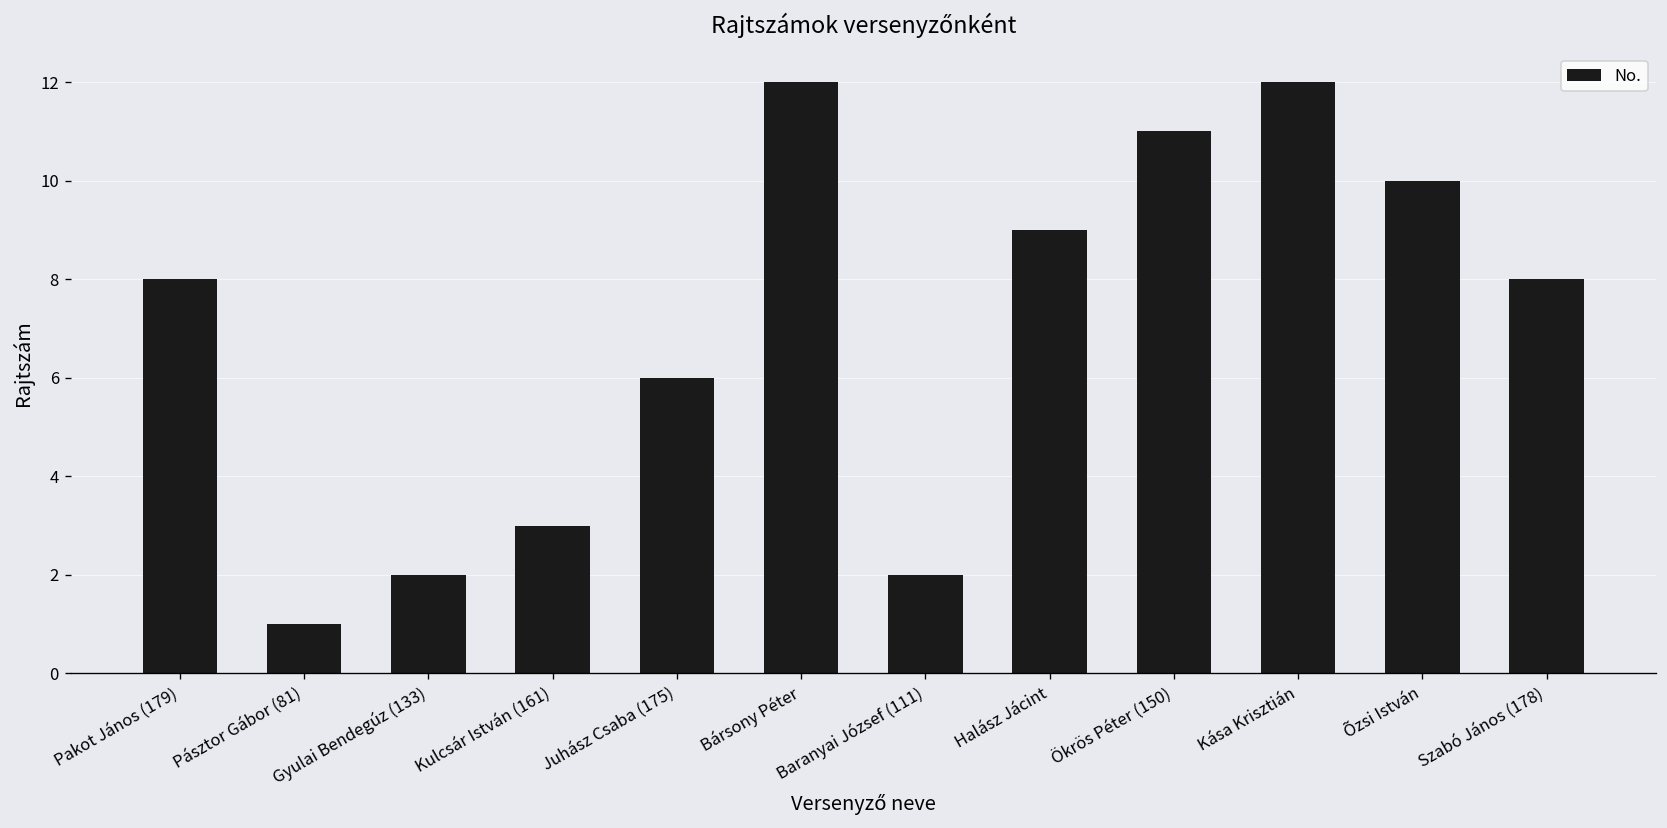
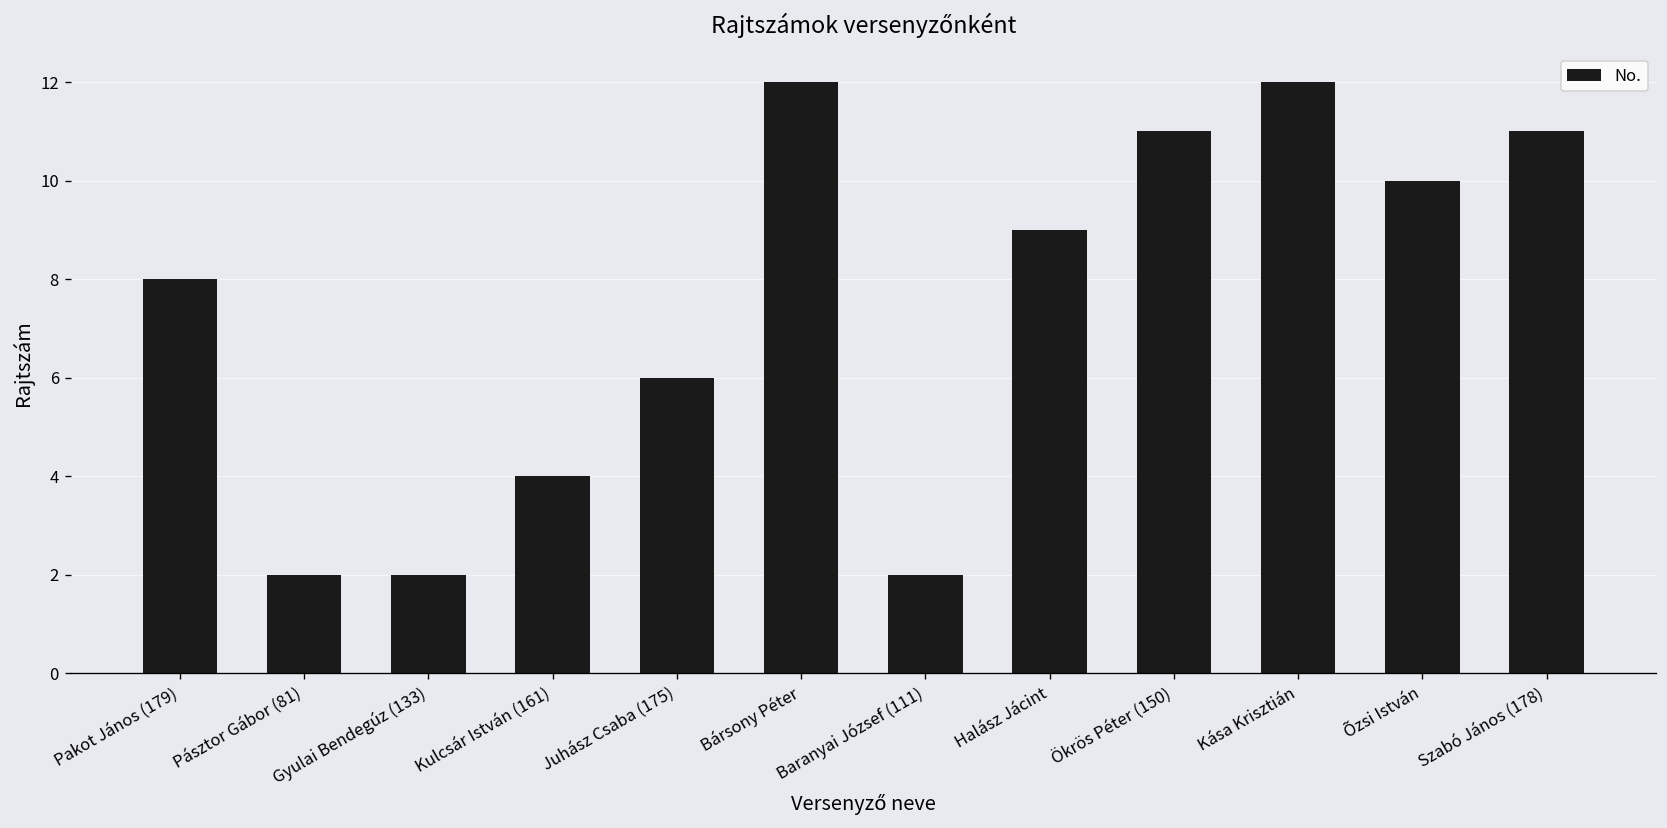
Pásztor Gábor (81): 1 -> 2
Kulcsár István (161): 3 -> 4
Szabó János (178): 8 -> 11
